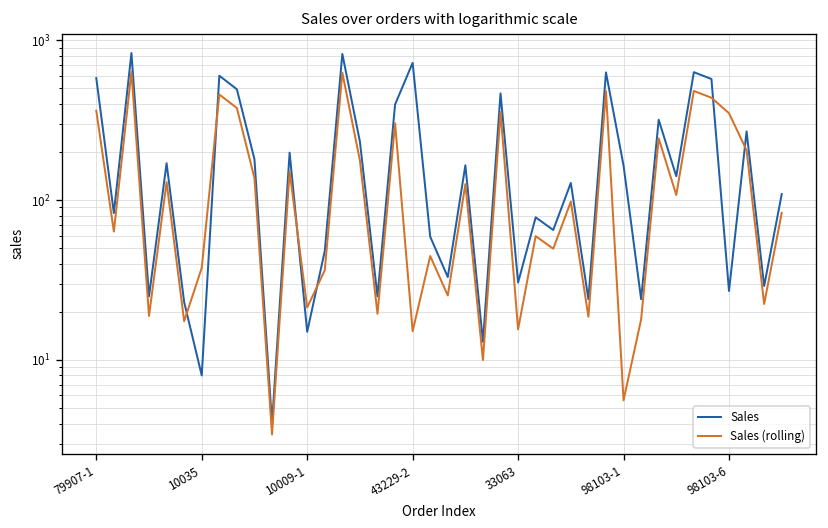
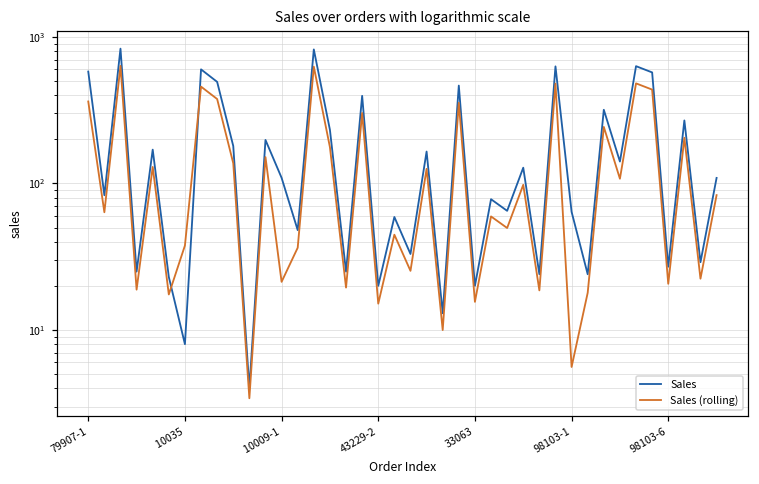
Sales, 10009-1: 15 -> 110
Sales, 43229-2: 700 -> 20
Sales, 33063: 31 -> 20
Sales, 98103-1: 160 -> 60
Sales (rolling), 98103-6: 350 -> 21
